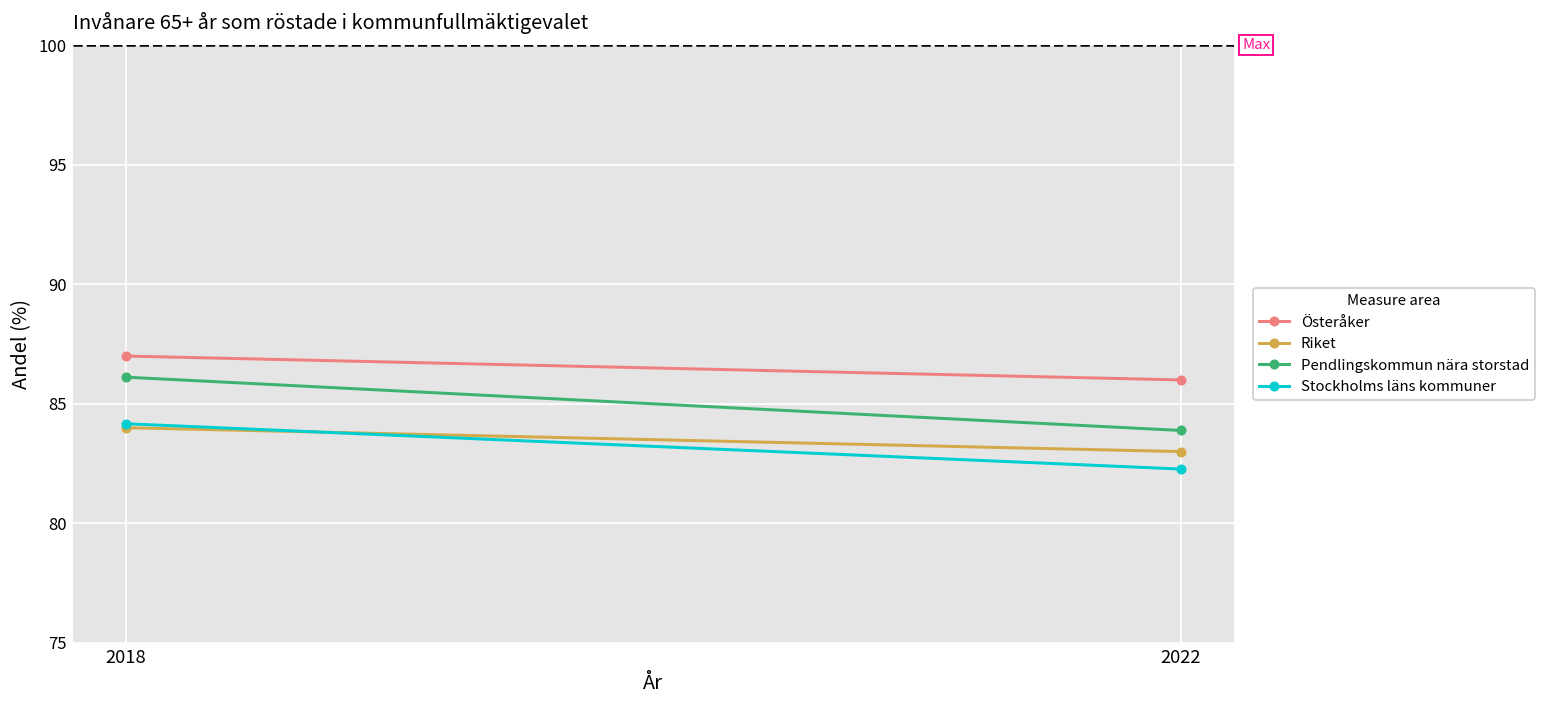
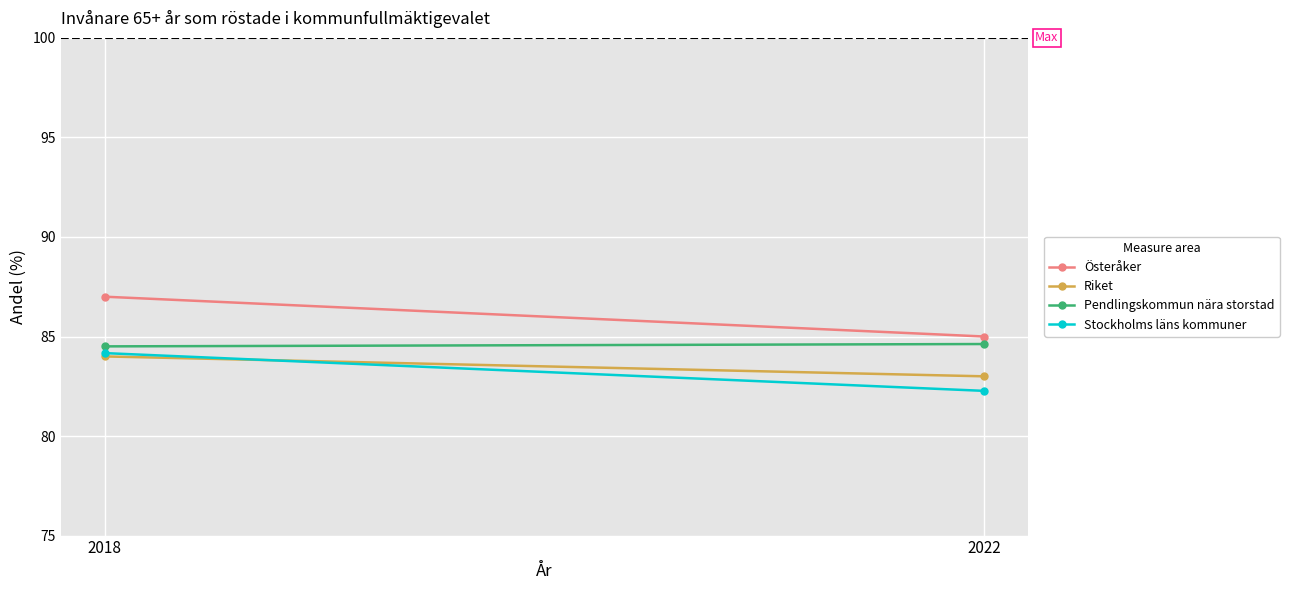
Pendlingskommun nära storstad, 2018: 86.1 -> 84.5
Österåker, 2022: 86 -> 85
Pendlingskommun nära storstad, 2022: 83.9 -> 84.6
